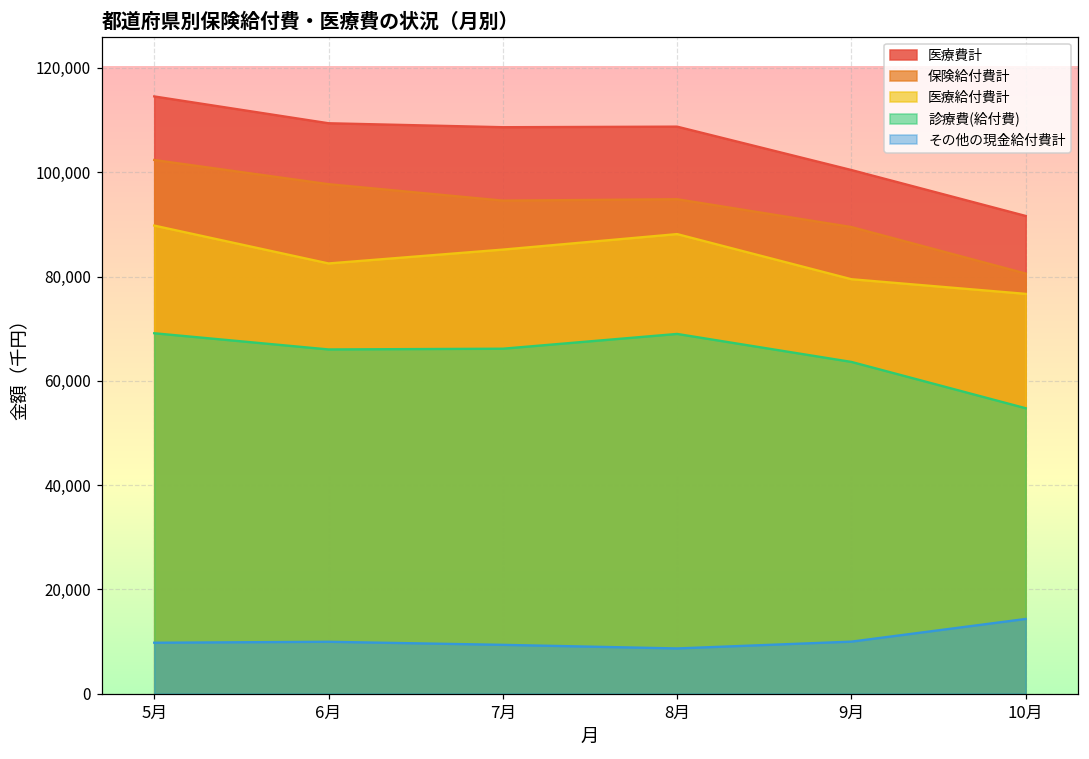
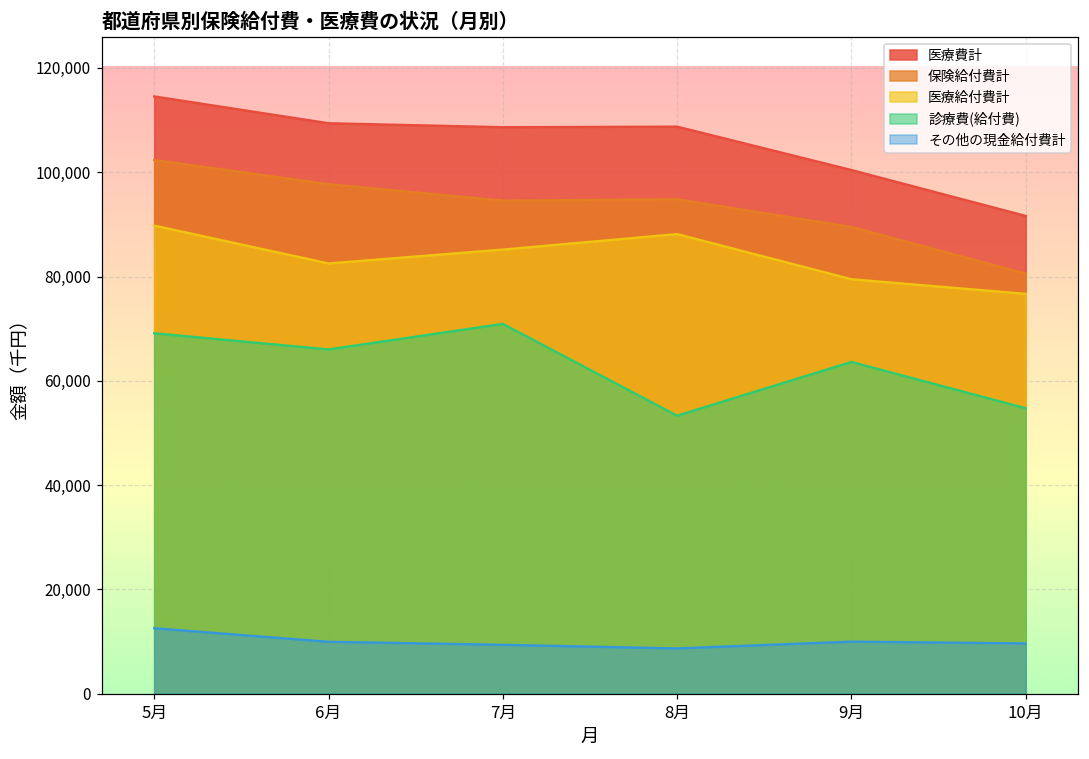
その他の現金給付費計, 5月: 10,000 -> 13,000
診療費(給付費), 7月: 66,000 -> 71,000
診療費(給付費), 8月: 69,000 -> 53,000
その他の現金給付費計, 10月: 14,000 -> 10,000
